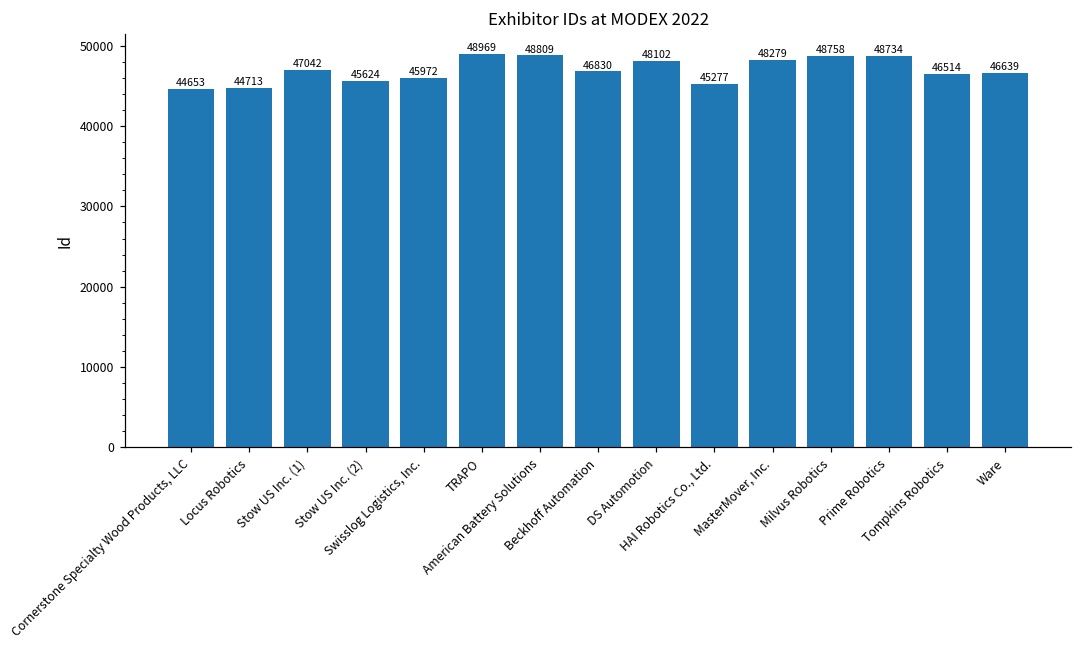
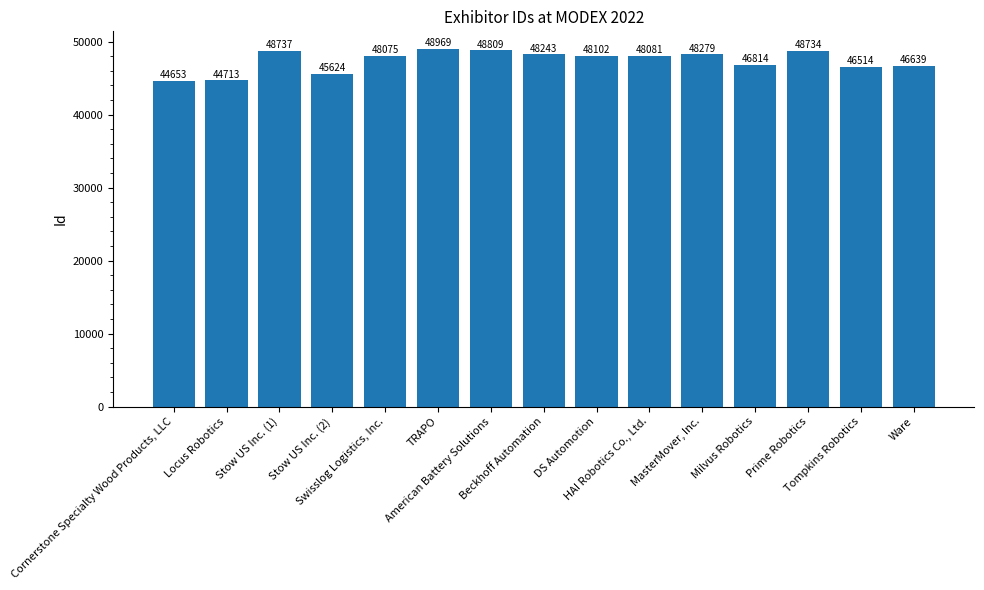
Stow US Inc. (1): 47042 -> 48737
Swisslog Logistics, Inc.: 45972 -> 48075
Beckhoff Automation: 46830 -> 48243
HAI Robotics Co., Ltd.: 45277 -> 48081
Milvus Robotics: 48758 -> 46814
